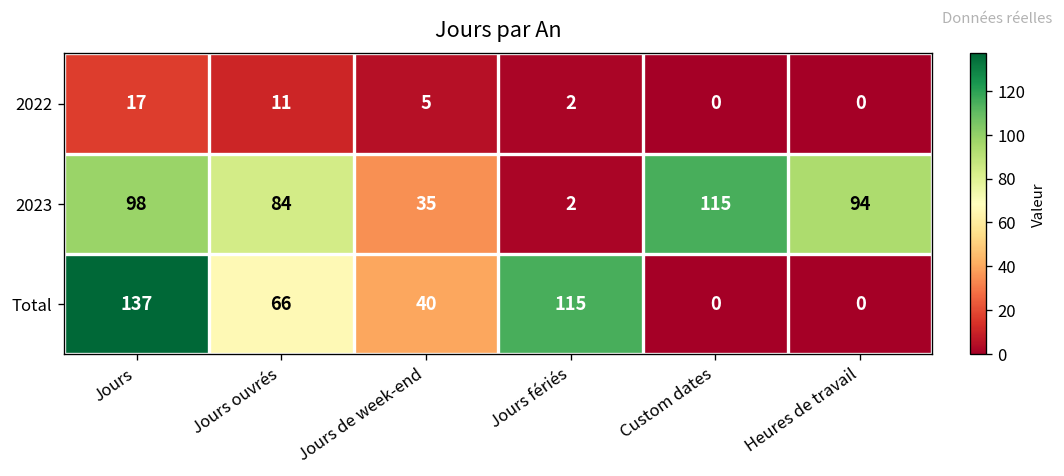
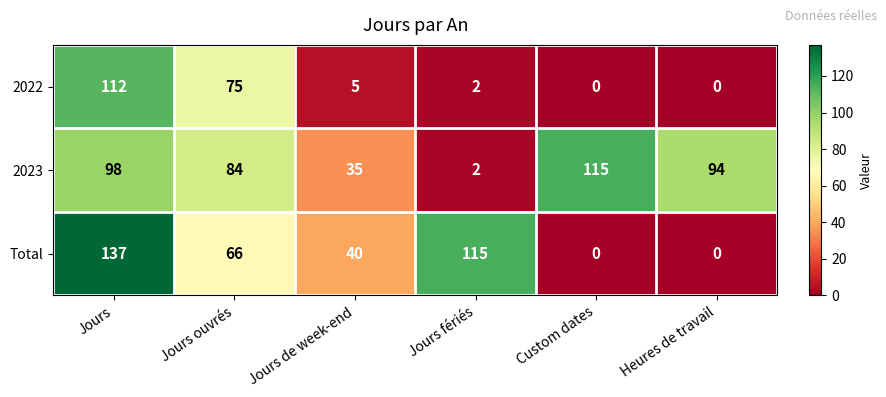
2022, Jours: 17 -> 112
2022, Jours ouvrés: 11 -> 75
